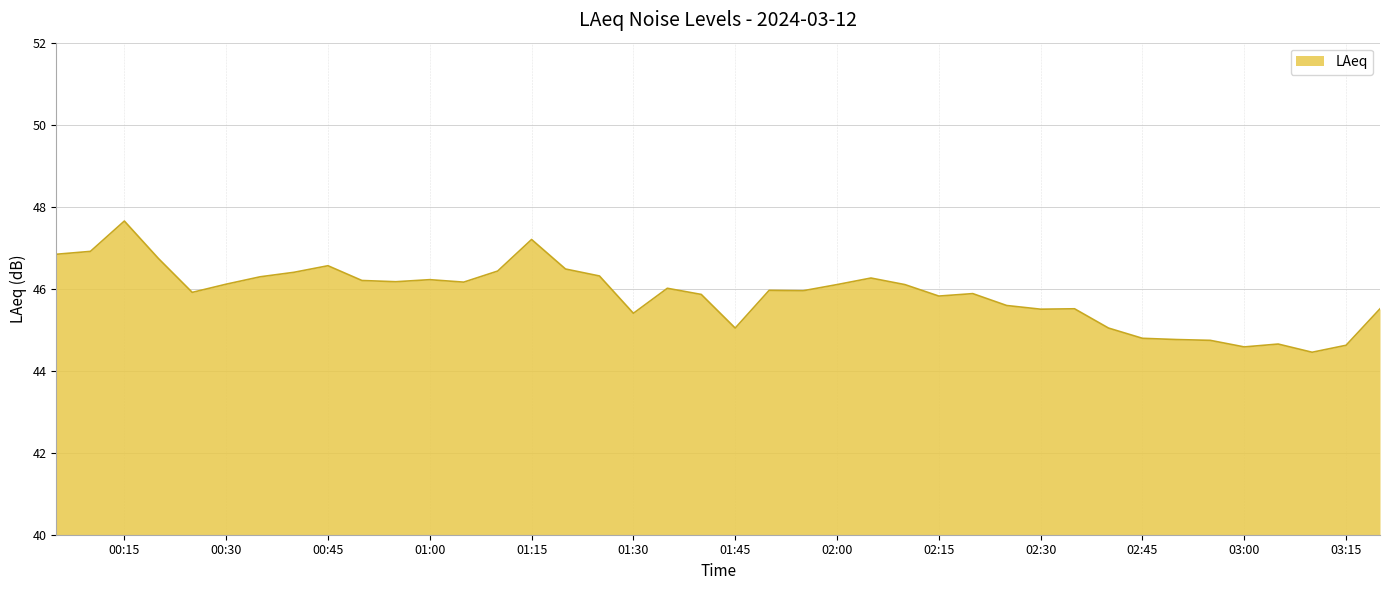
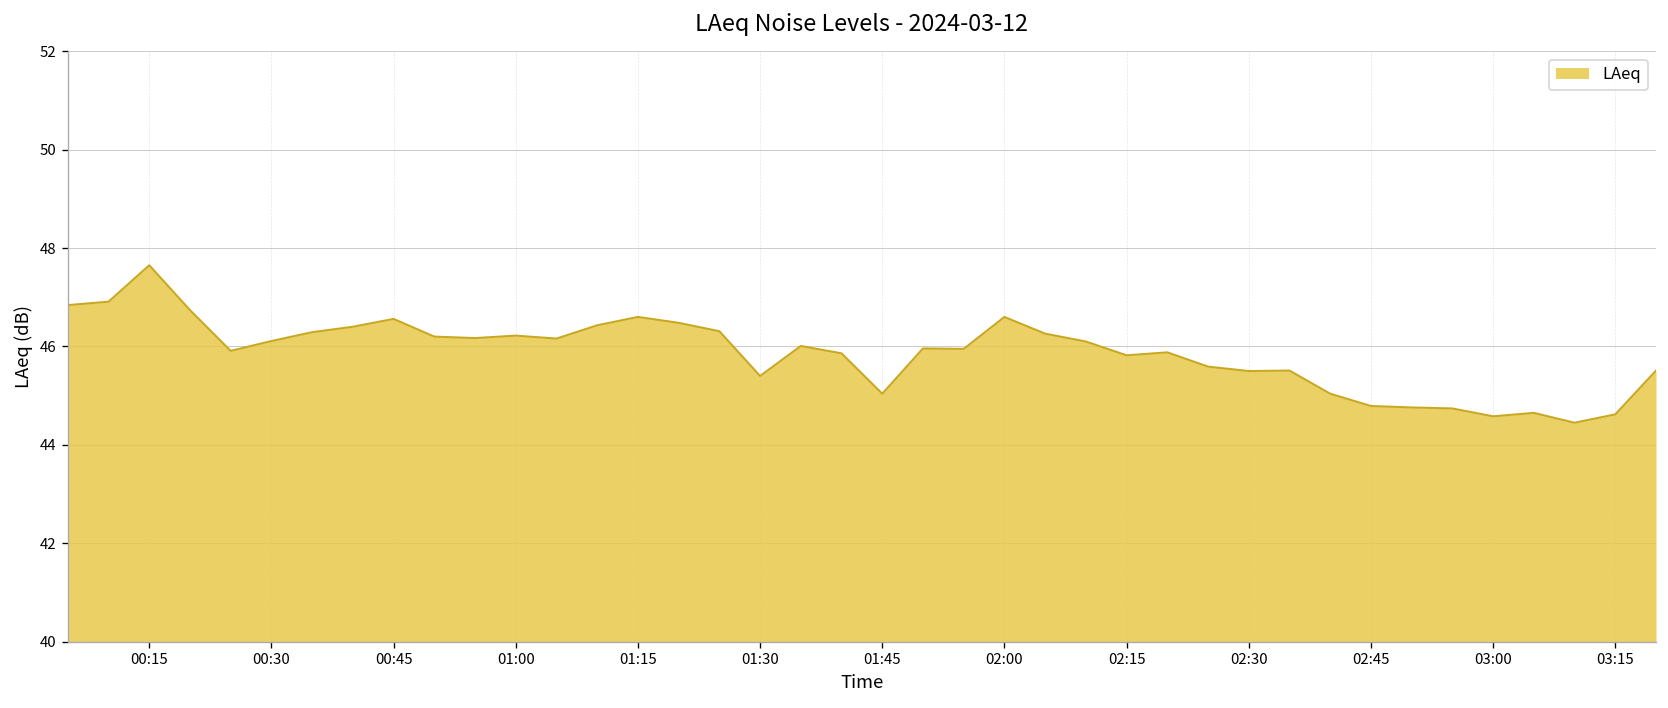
01:15: 47.2 -> 46.6
02:00: 46.1 -> 46.6
